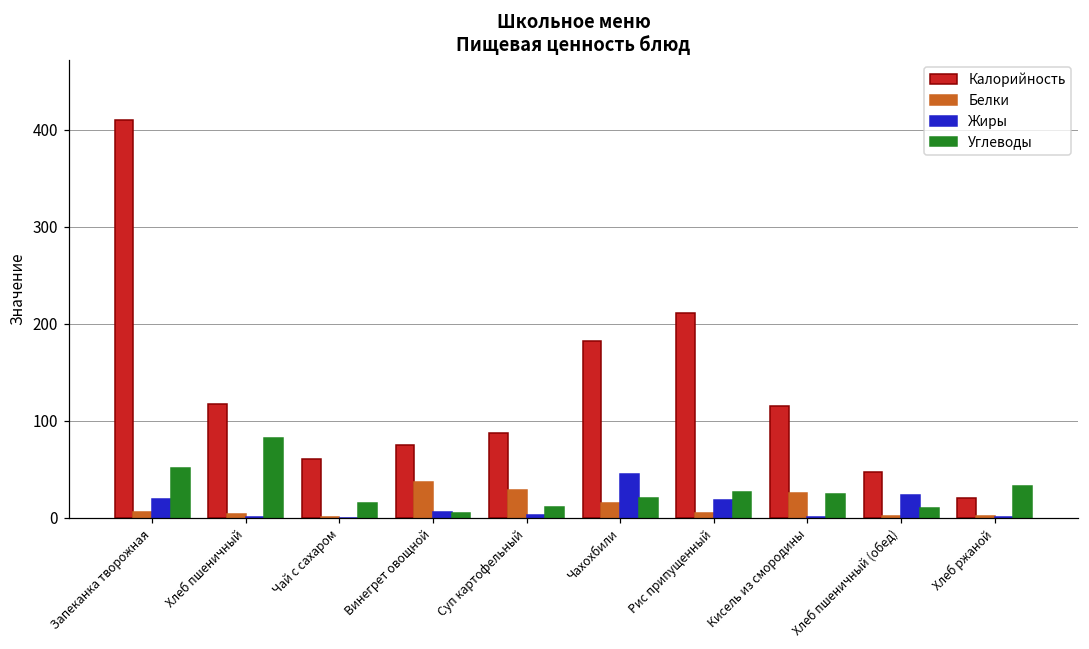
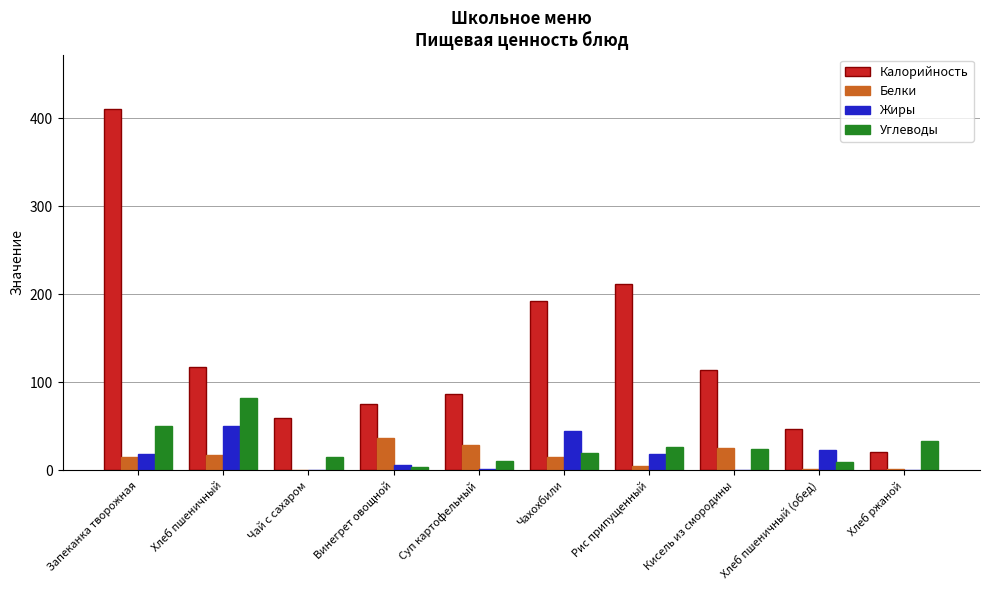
Белки, Запеканка творожная: 10 -> 20
Белки, Хлеб пшеничный: 0 -> 20
Жиры, Хлеб пшеничный: 0 -> 50
Калорийность, Чахохбили: 180 -> 190
